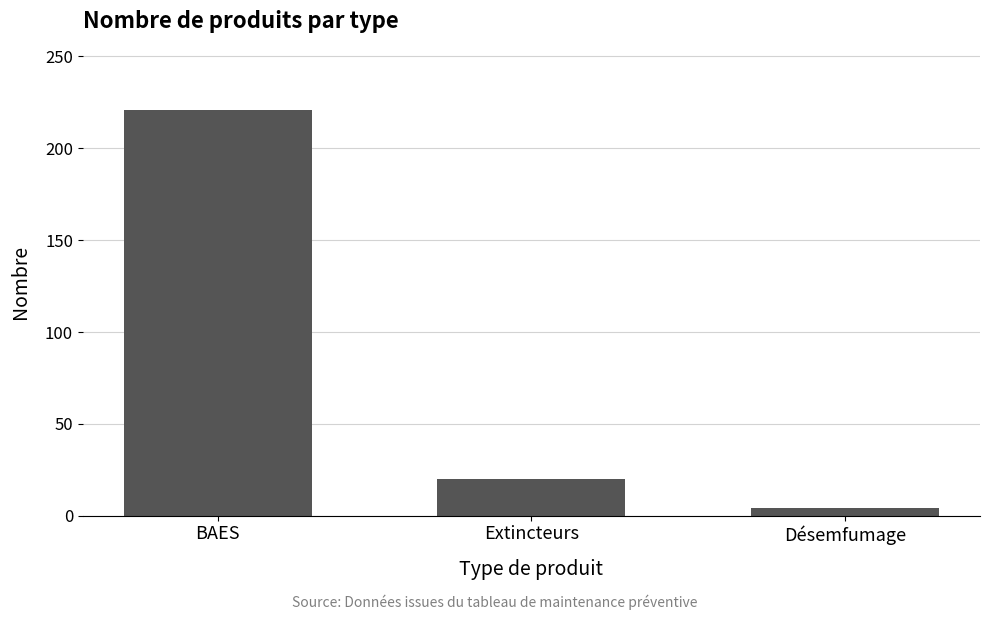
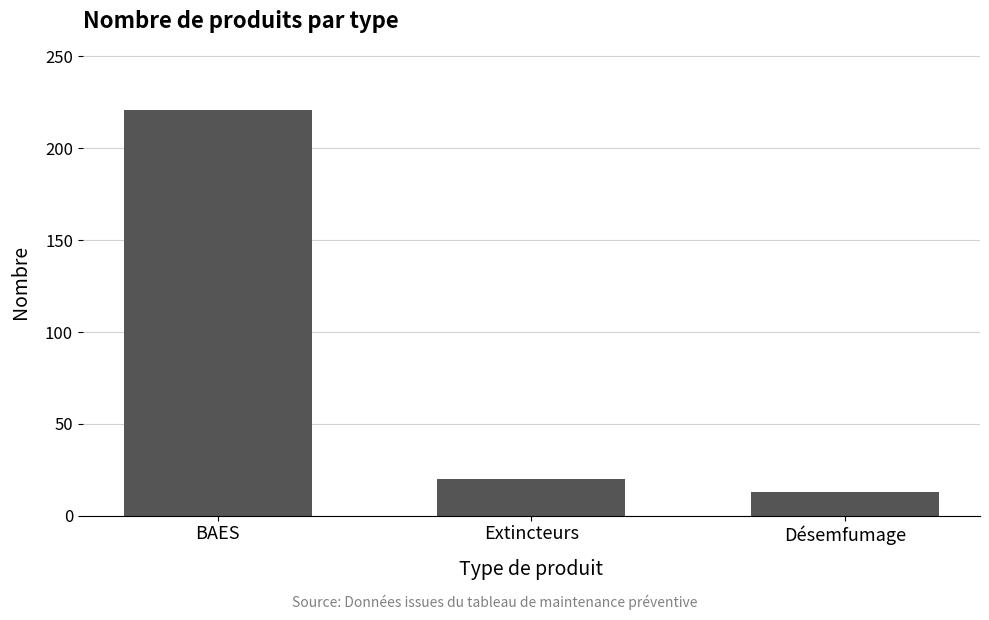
Désemfumage: 4 -> 13
